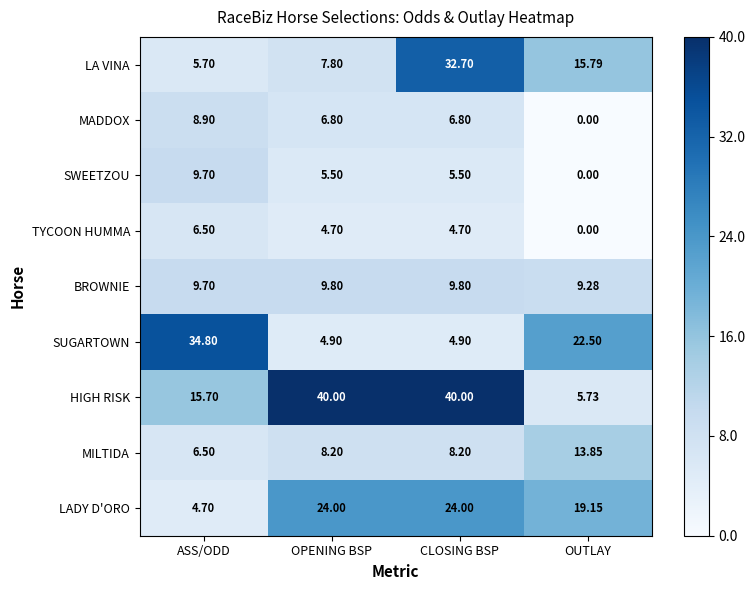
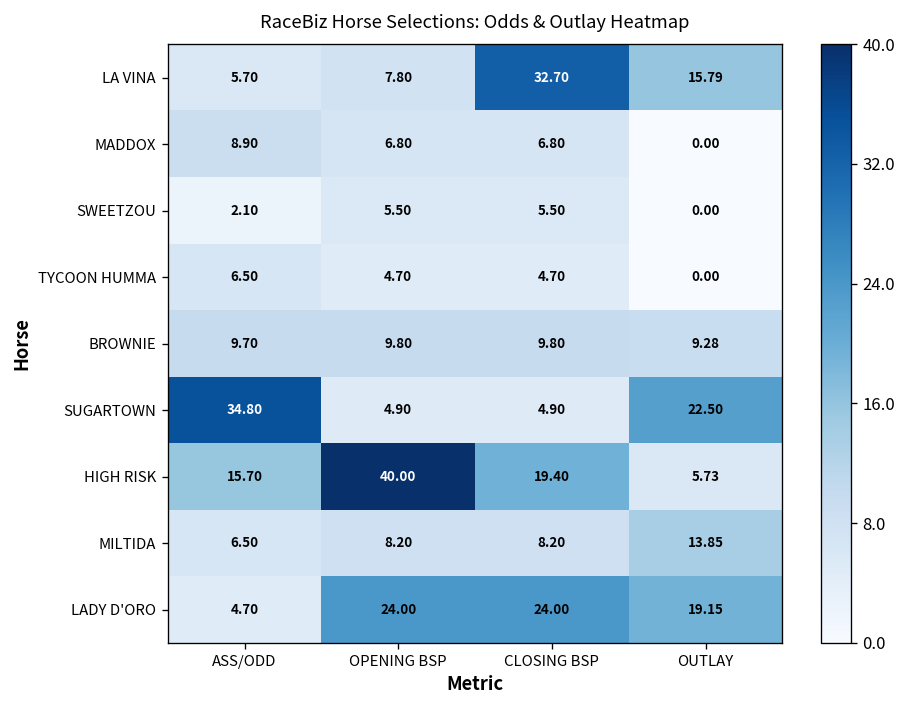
SWEETZOU, ASS/ODD: 9.70 -> 2.10
HIGH RISK, CLOSING BSP: 40.00 -> 19.40
